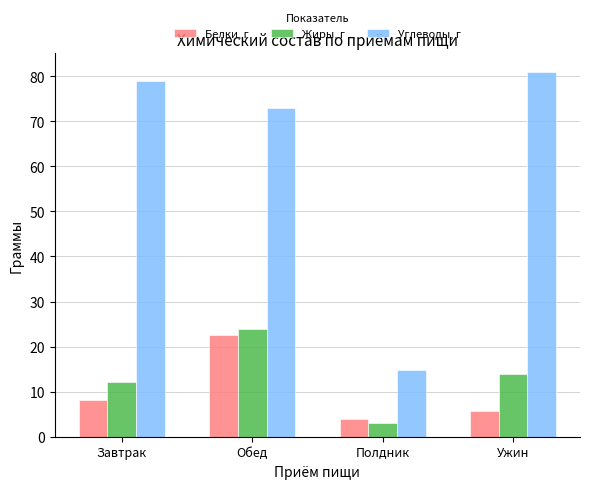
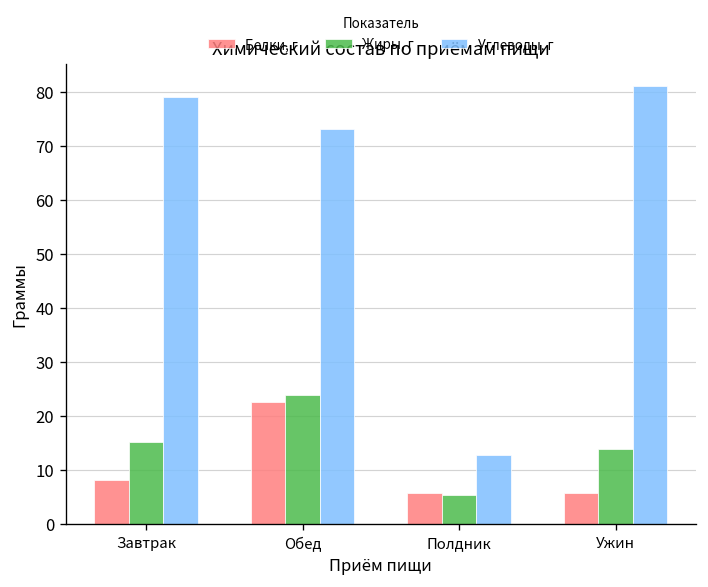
Жиры, г, Завтрак: 12 -> 15
Белки, г, Полдник: 4 -> 6
Жиры, г, Полдник: 3 -> 5
Углеводы, г, Полдник: 15 -> 13
